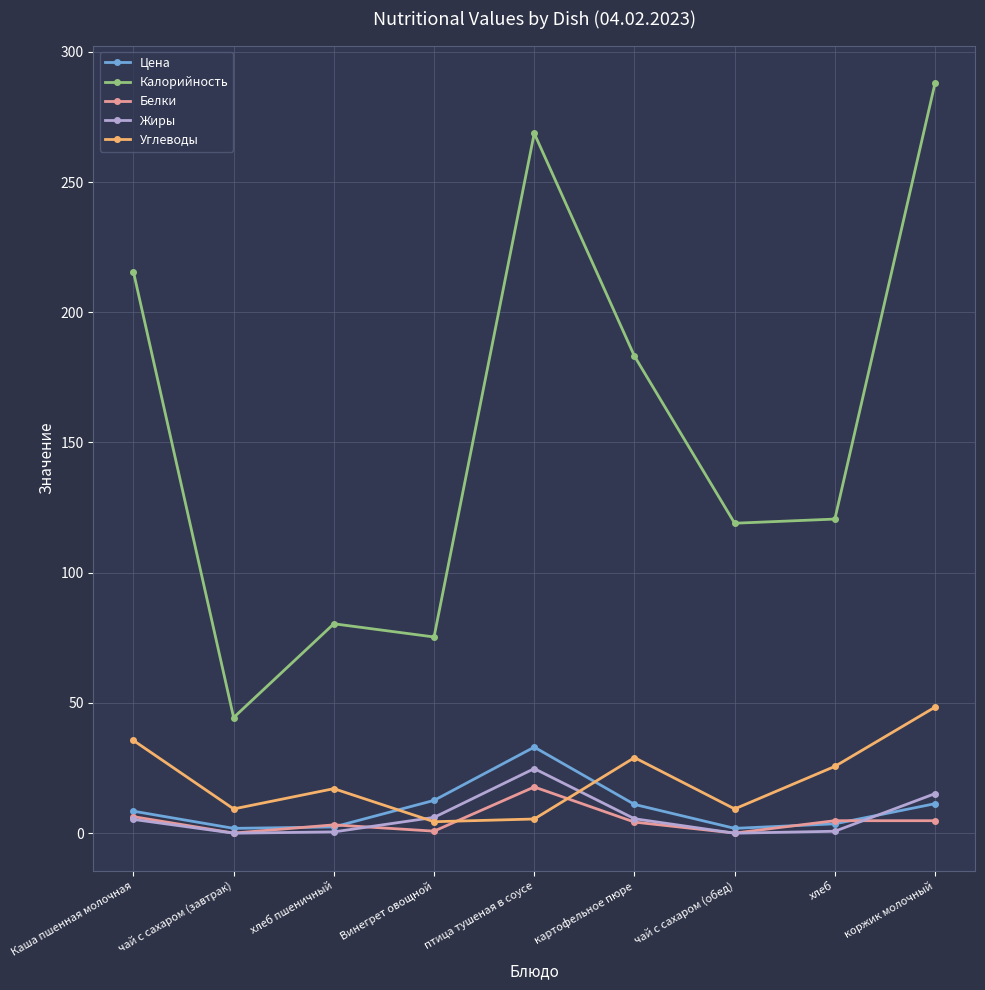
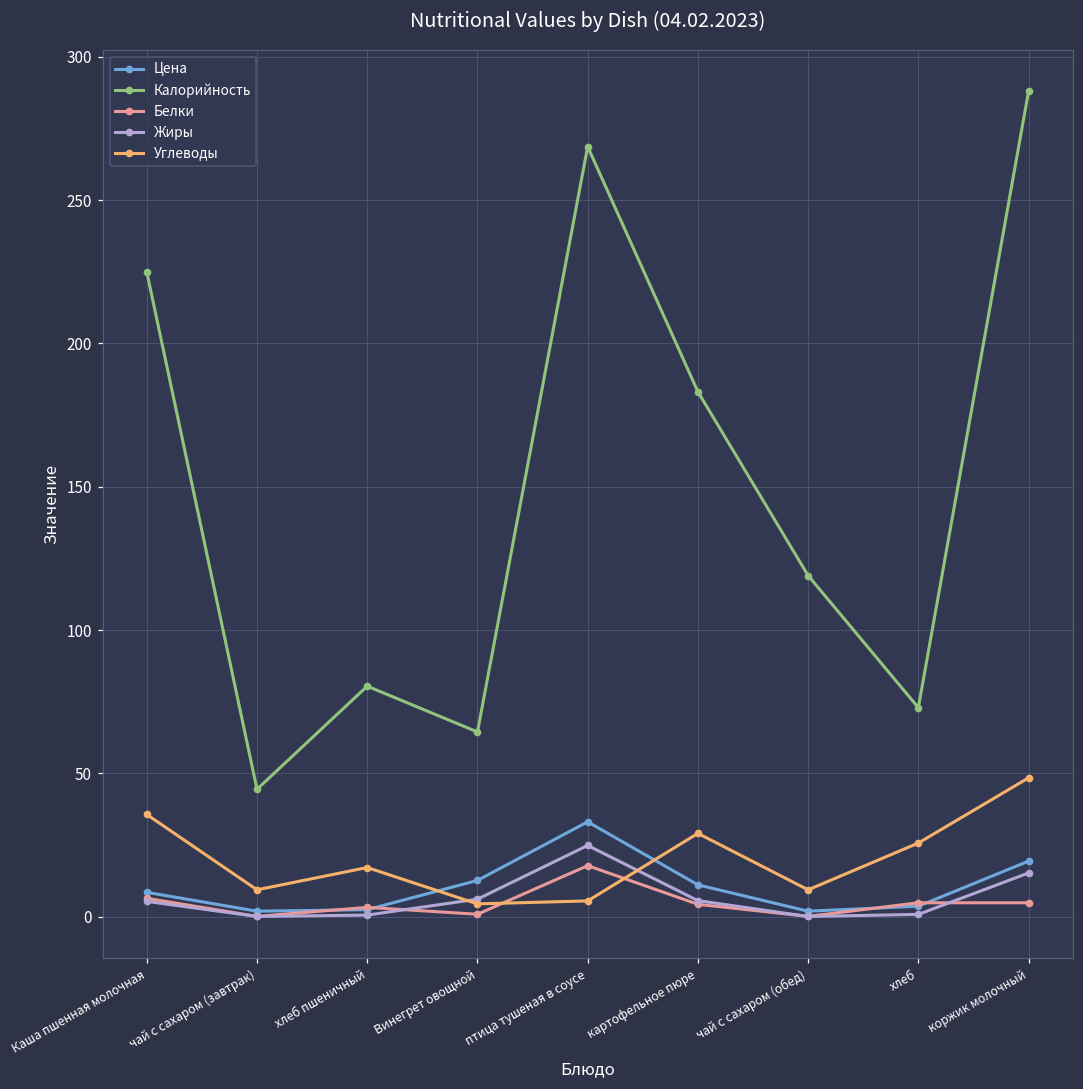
Калорийность, Каша пшенная молочная: 216 -> 225
Калорийность, Винегрет овощной: 75 -> 64
Калорийность, хлеб: 121 -> 73
Цена, коржик молочный: 11 -> 19
